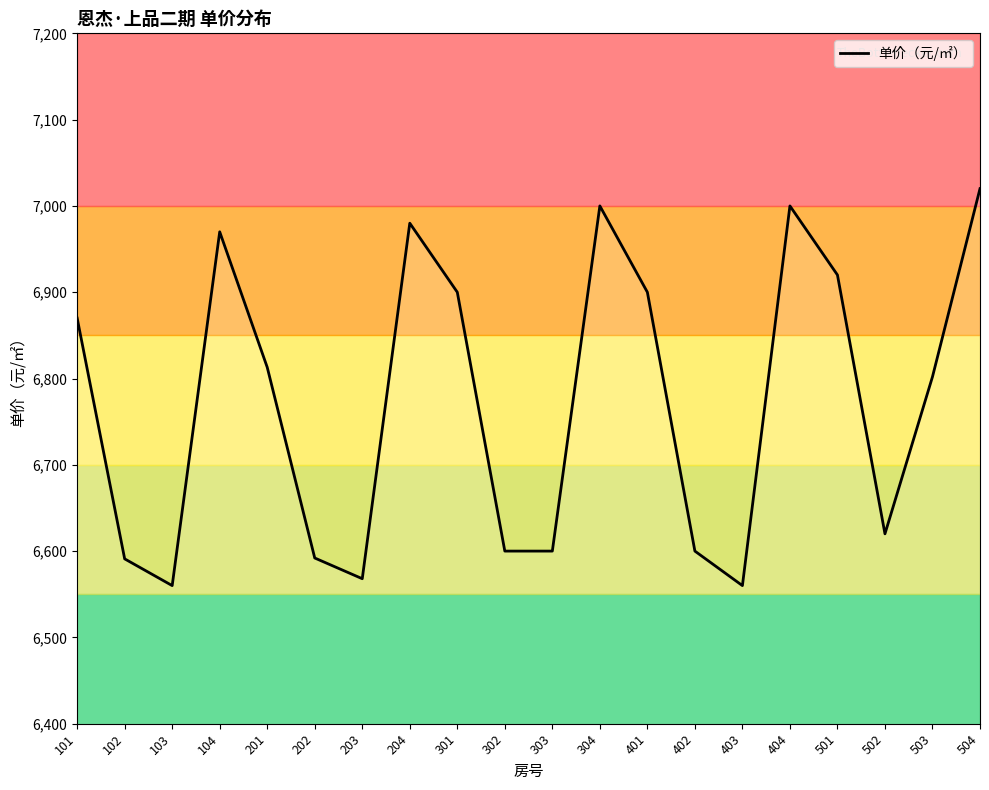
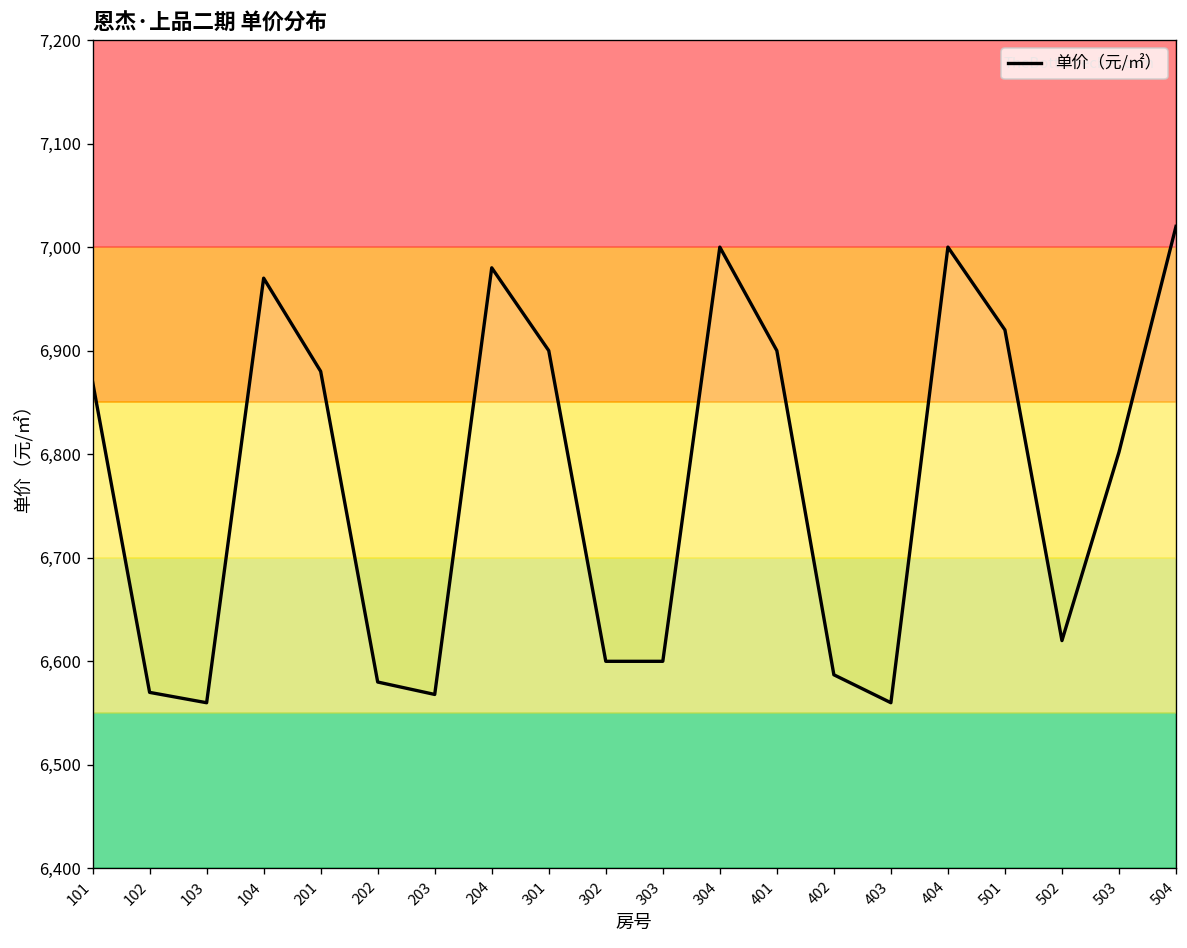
单价（元/㎡）, 102: 6,590 -> 6,570
单价（元/㎡）, 201: 6,810 -> 6,880
单价（元/㎡）, 202: 6,590 -> 6,580
单价（元/㎡）, 402: 6,600 -> 6,590
